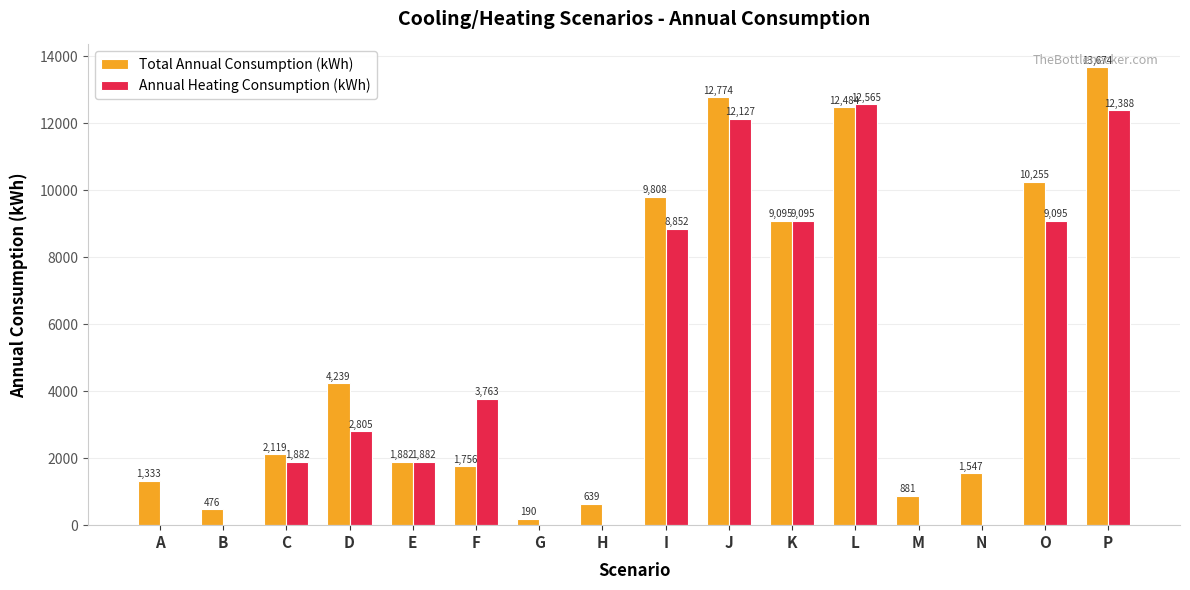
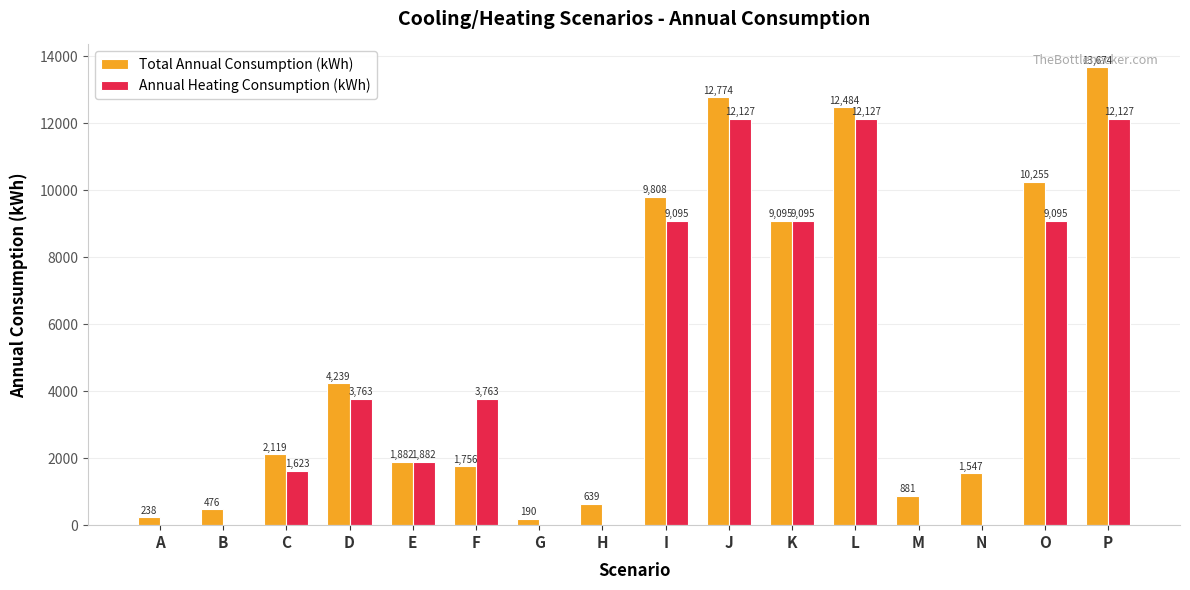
Total Annual Consumption (kWh), A: 1,333 -> 238
Annual Heating Consumption (kWh), C: 1,882 -> 1,623
Annual Heating Consumption (kWh), D: 2,805 -> 3,763
Annual Heating Consumption (kWh), I: 8,852 -> 9,095
Annual Heating Consumption (kWh), L: 12,565 -> 12,127
Annual Heating Consumption (kWh), P: 12,388 -> 12,127
